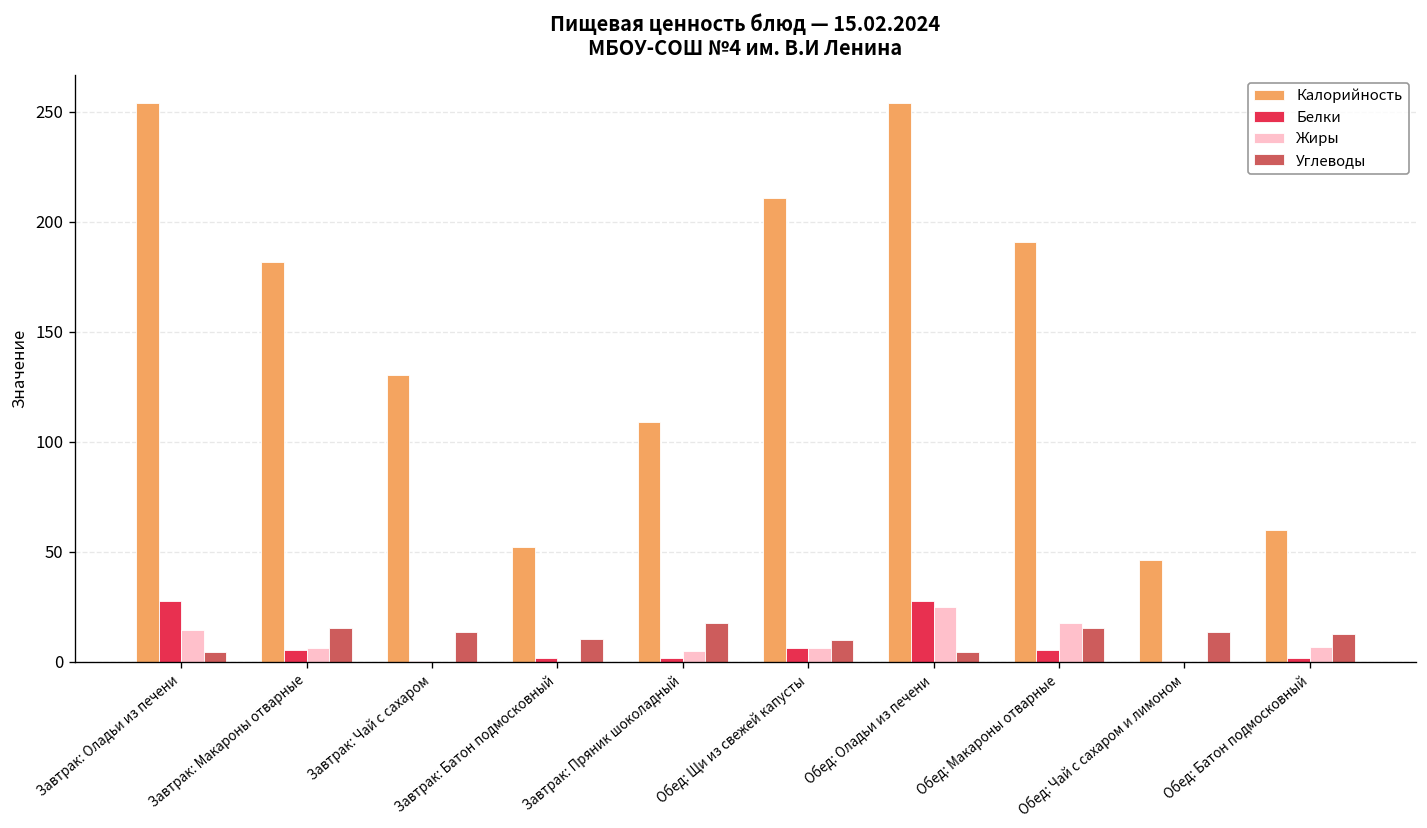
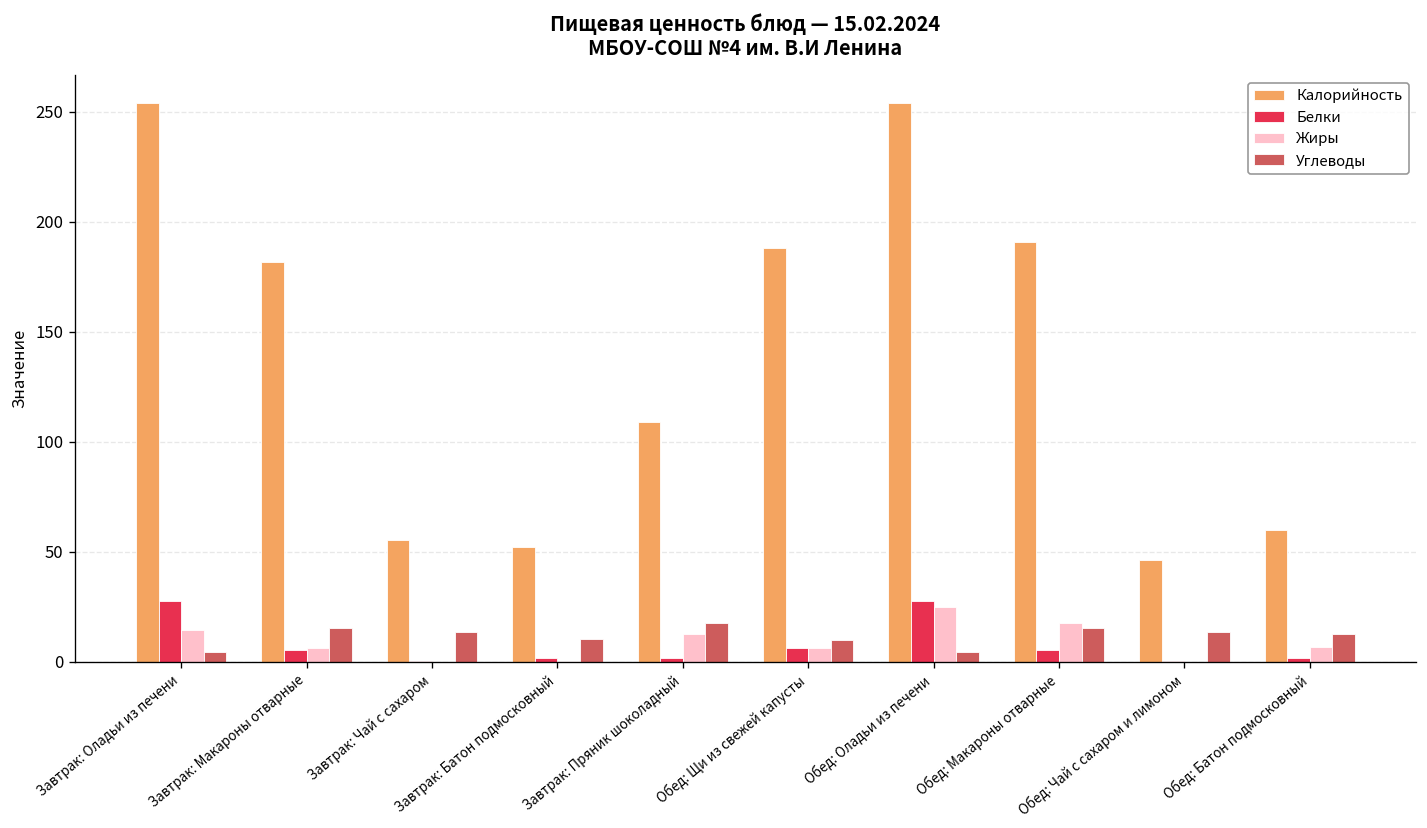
Калорийность, Завтрак: Чай с сахаром: 130 -> 55
Жиры, Завтрак: Пряник шоколадный: 5 -> 13
Калорийность, Обед: Щи из свежей капусты: 211 -> 188
